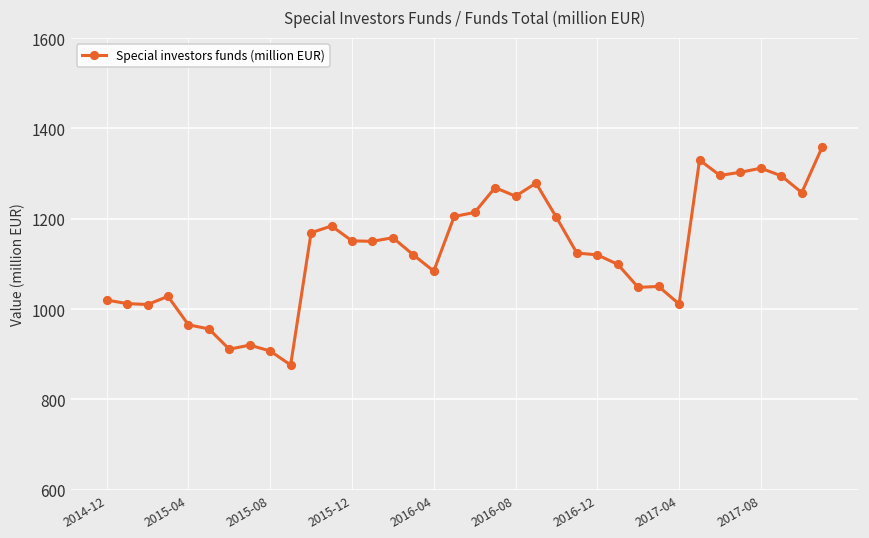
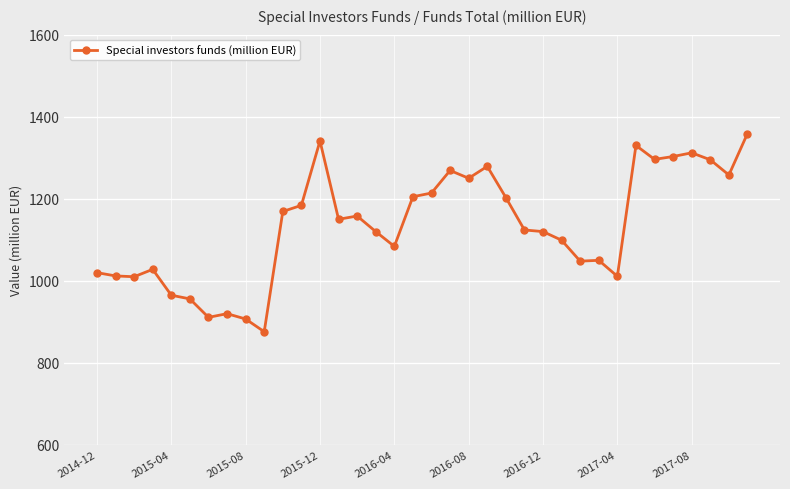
2015-12: 1150 -> 1340
